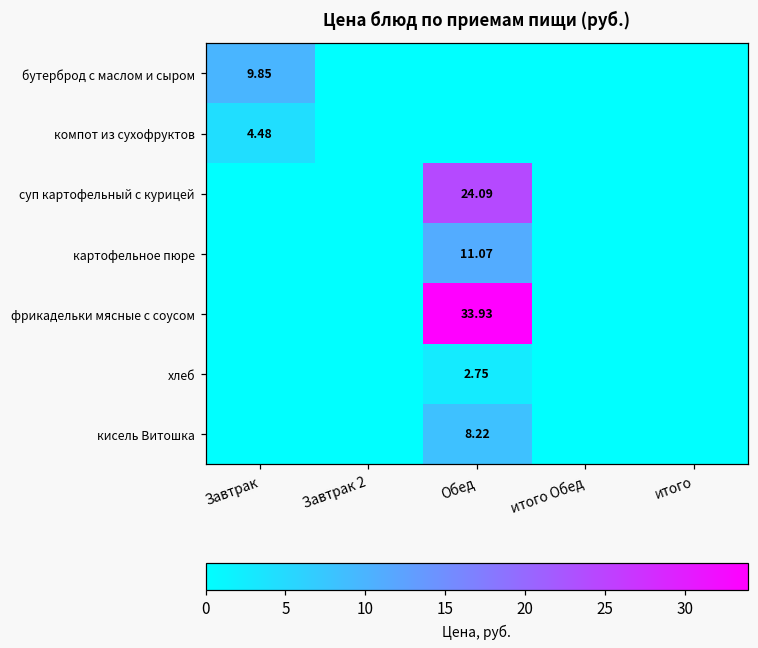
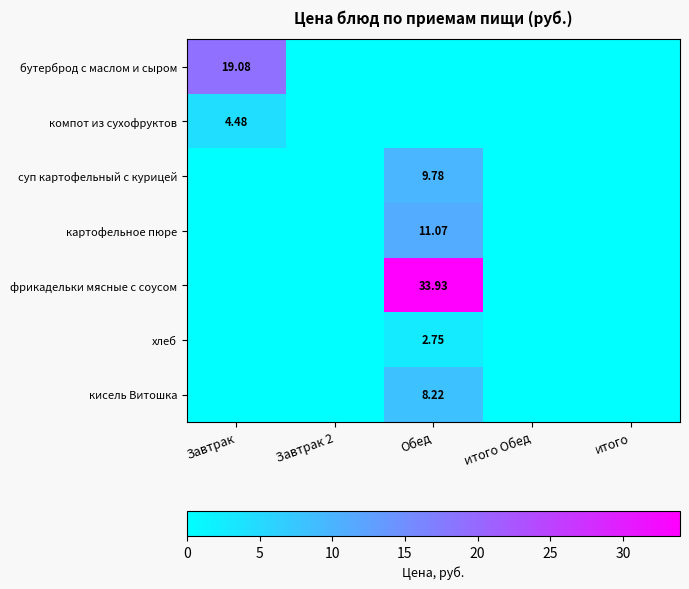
бутерброд с маслом и сыром, Завтрак: 9.85 -> 19.08
суп картофельный с курицей, Обед: 24.09 -> 9.78
